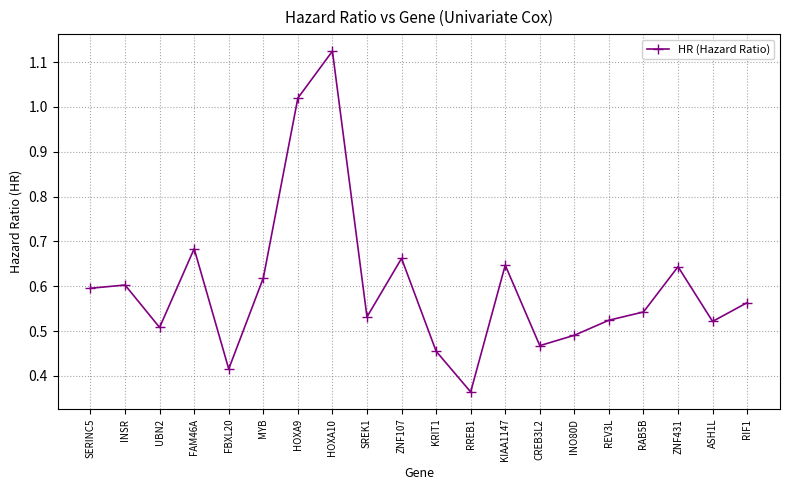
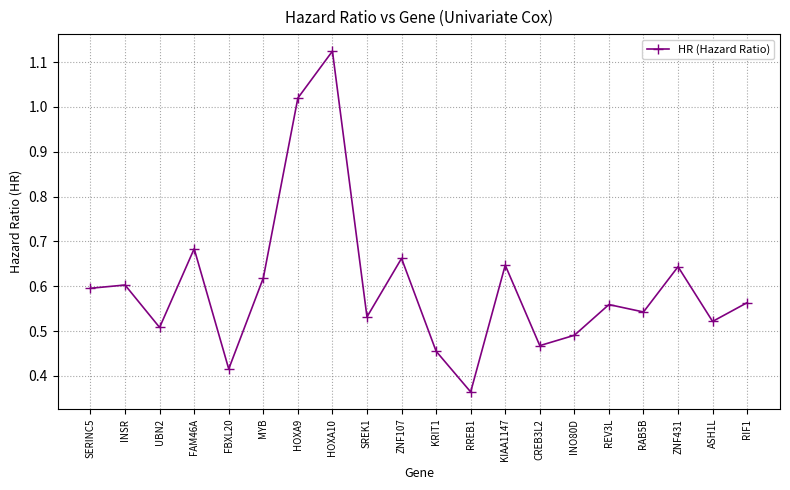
REV3L: 0.52 -> 0.56
